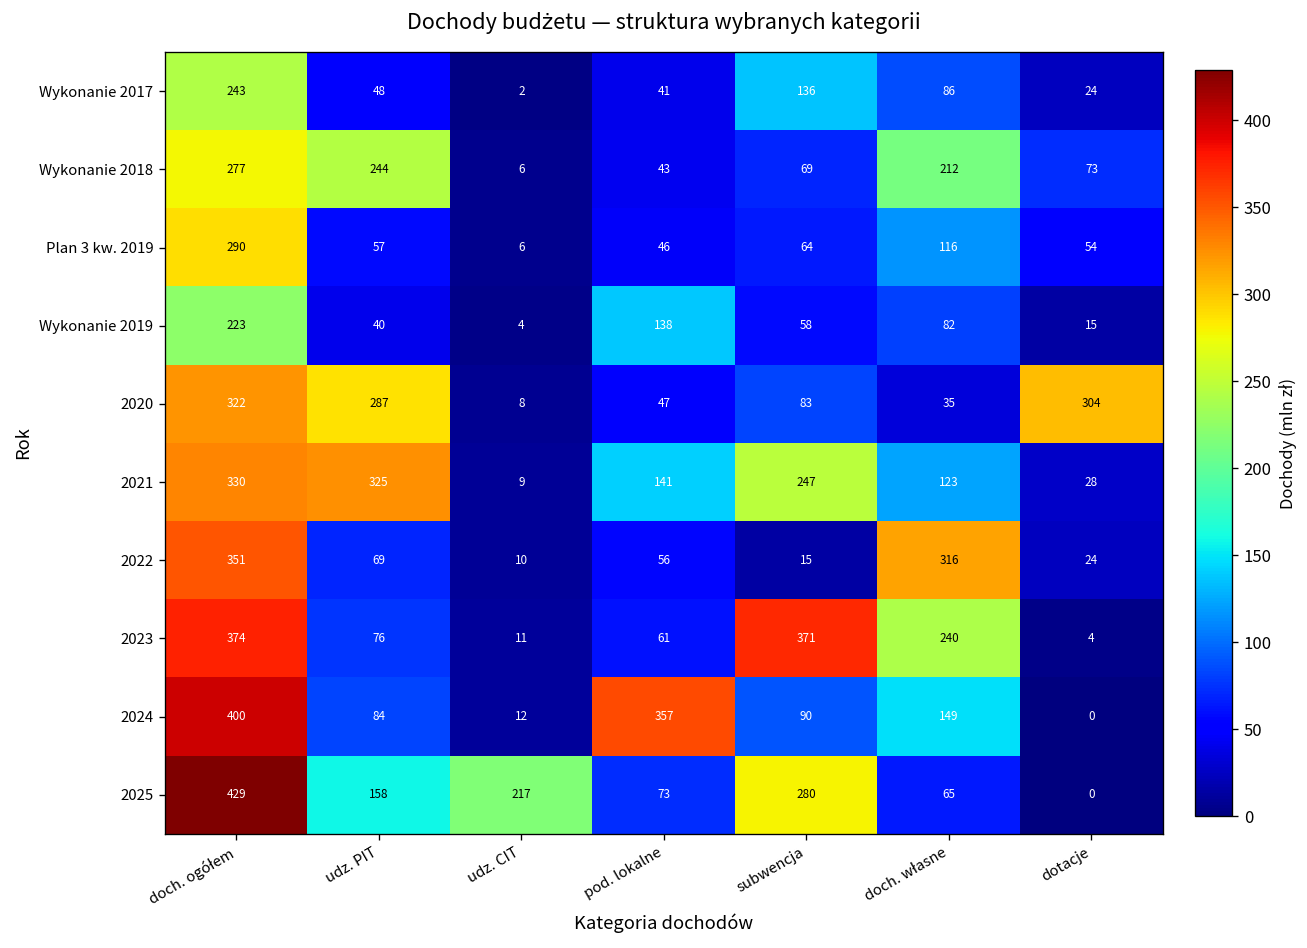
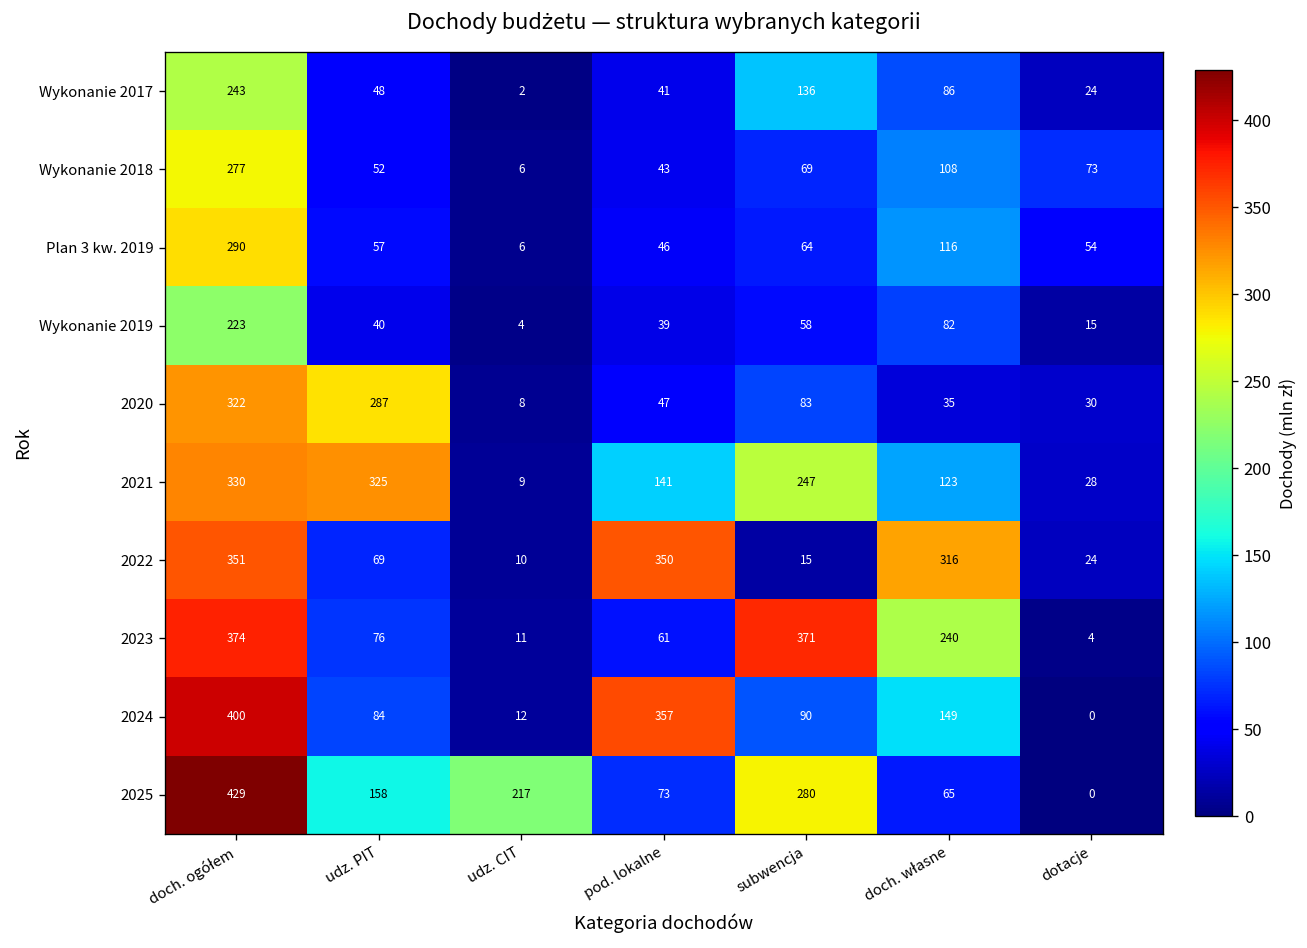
Wykonanie 2018, udz. PIT: 244 -> 52
Wykonanie 2018, doch. własne: 212 -> 108
Wykonanie 2019, pod. lokalne: 138 -> 39
2020, dotacje: 304 -> 30
2022, pod. lokalne: 56 -> 350
